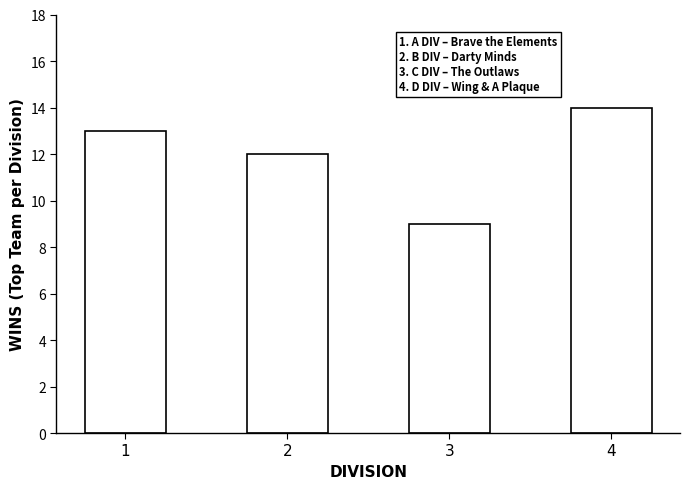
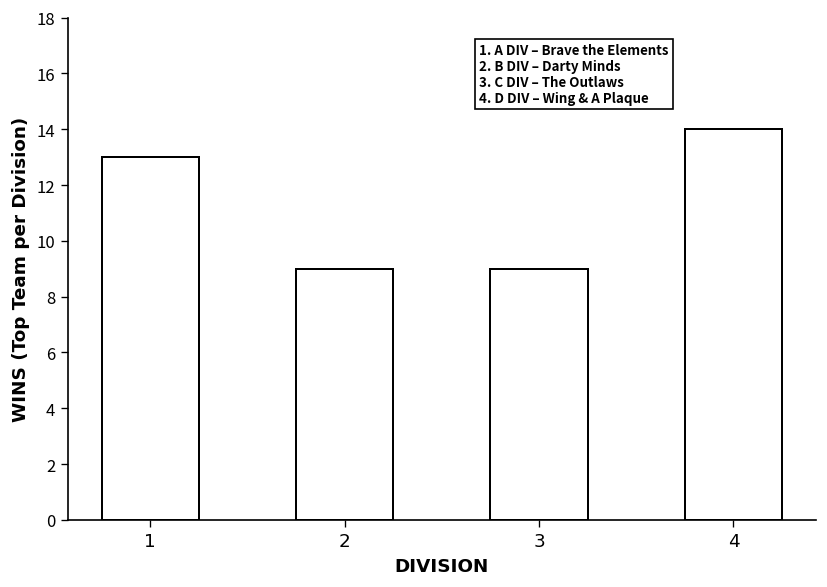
2: 12 -> 9
